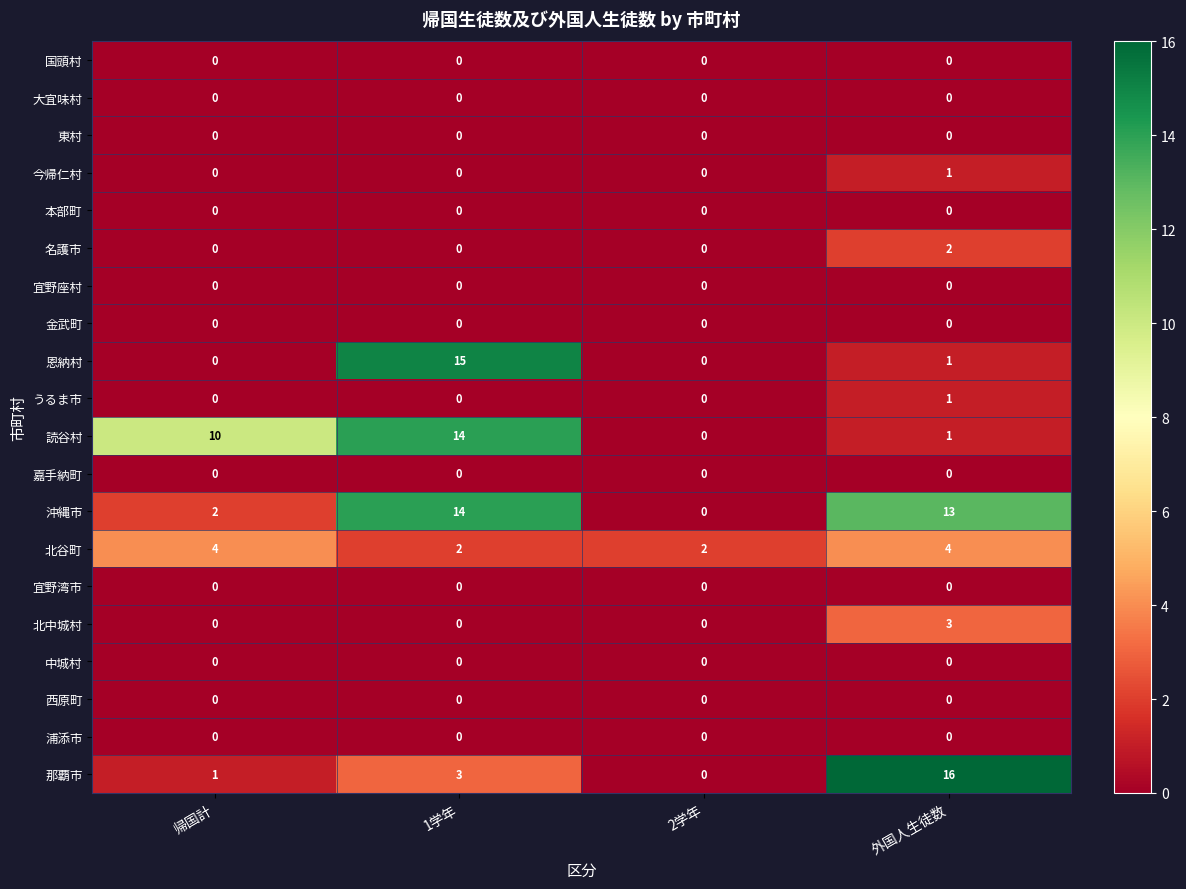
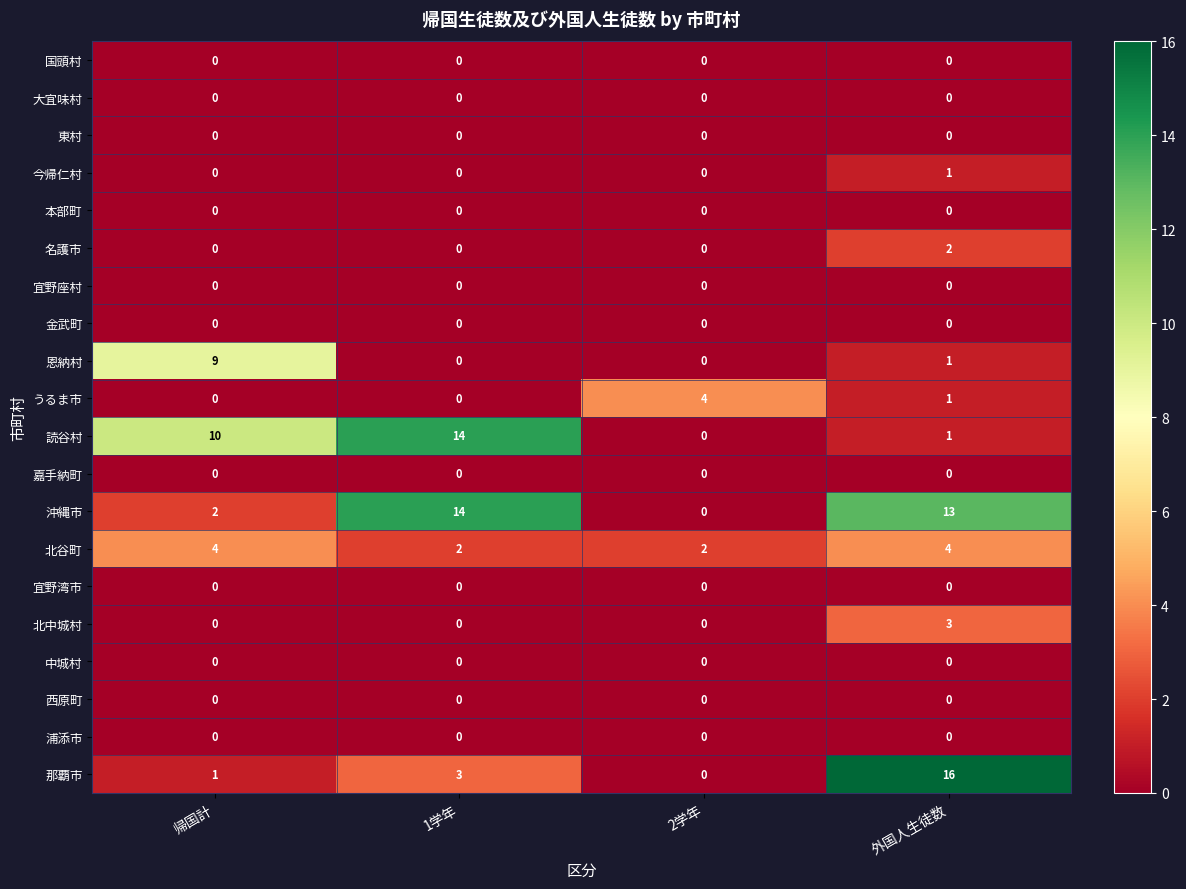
恩納村, 帰国計: 0 -> 9
恩納村, 1学年: 15 -> 0
うるま市, 2学年: 0 -> 4
